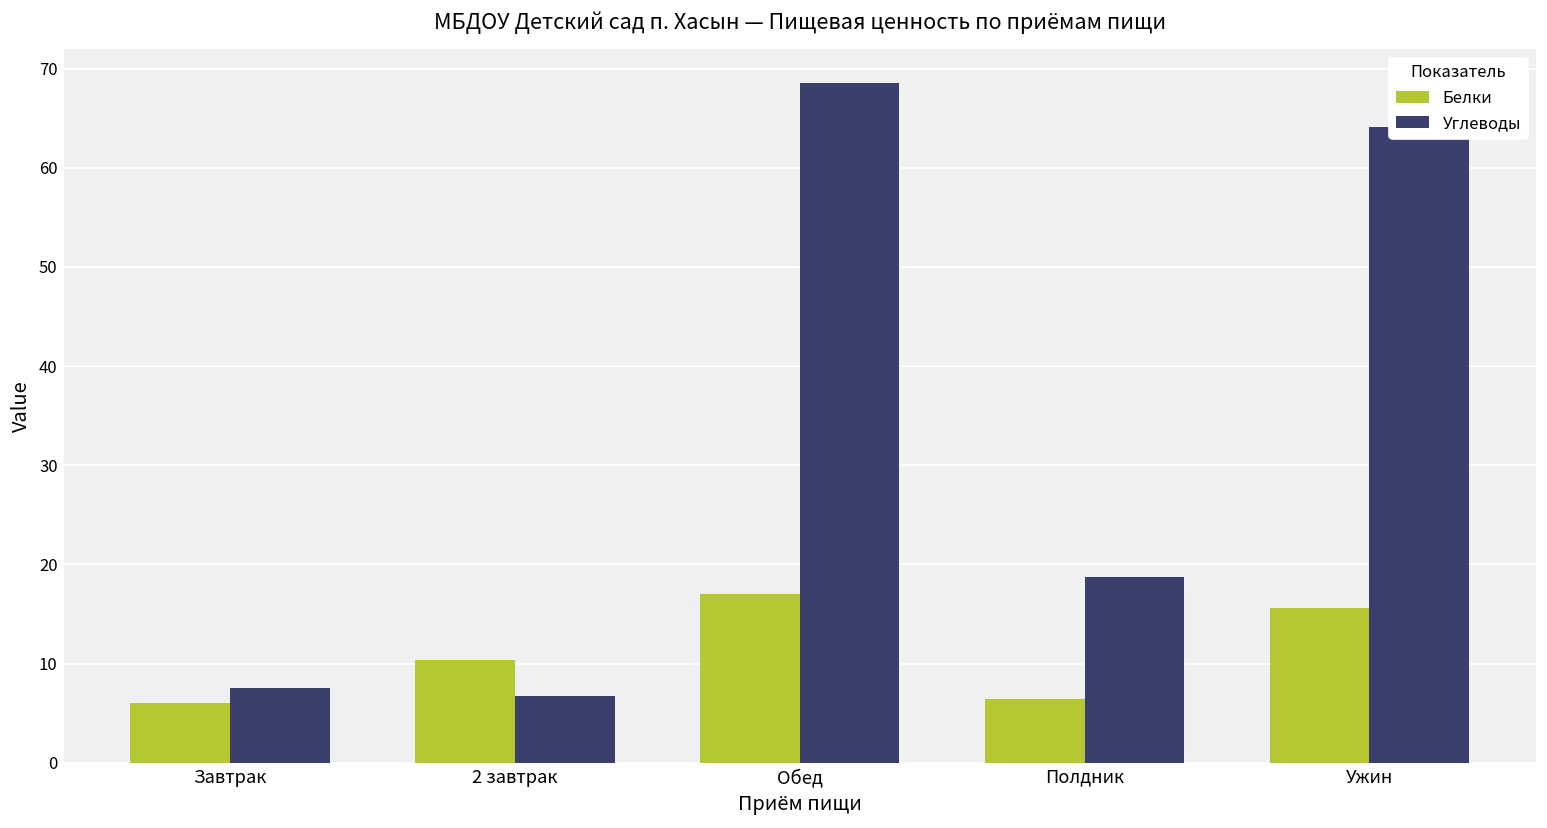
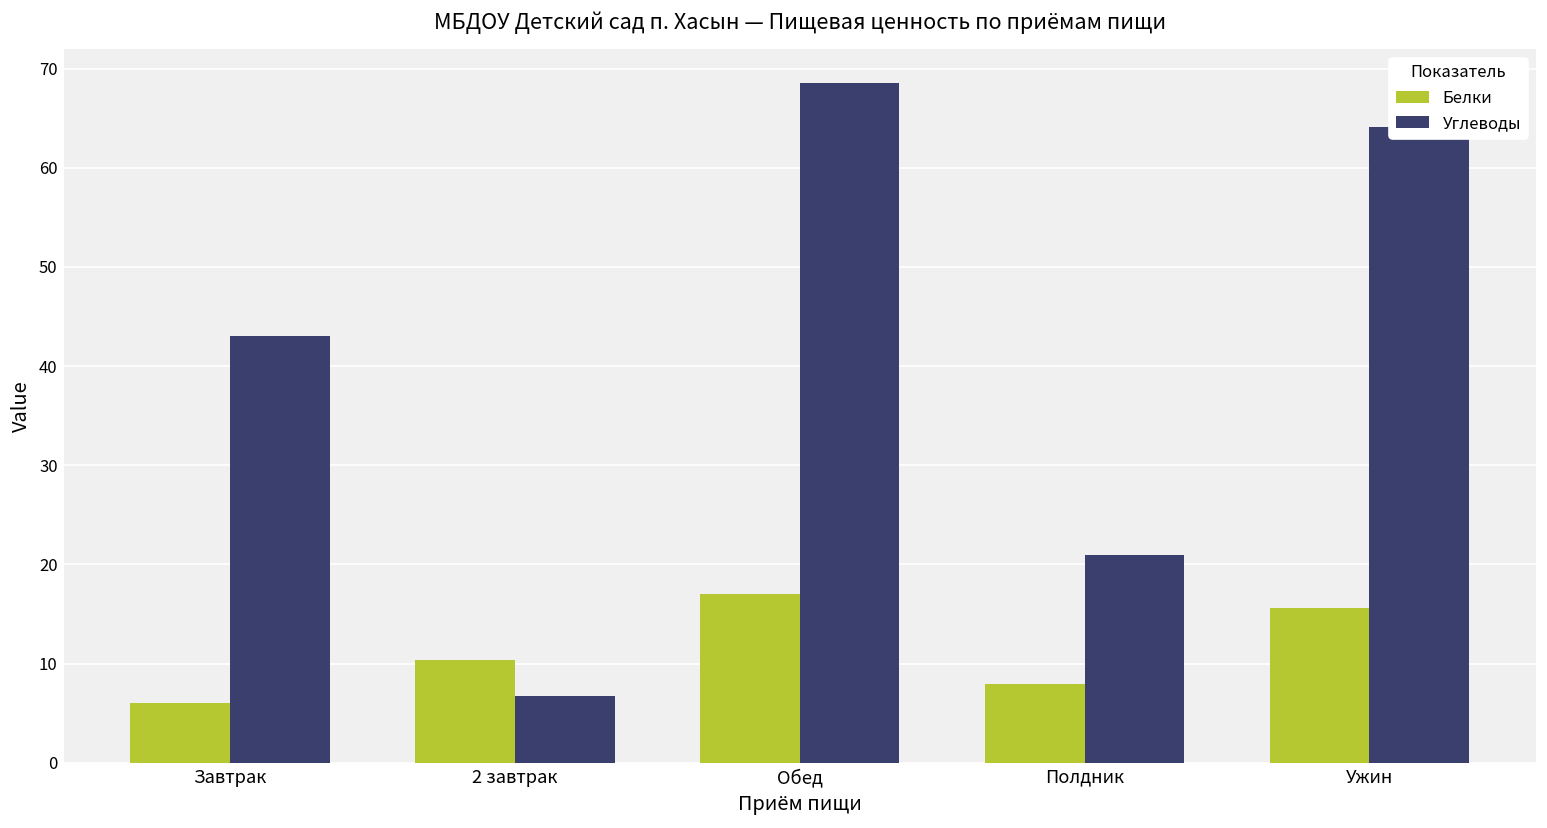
Углеводы, Завтрак: 8 -> 43
Белки, Полдник: 6 -> 8
Углеводы, Полдник: 19 -> 21
